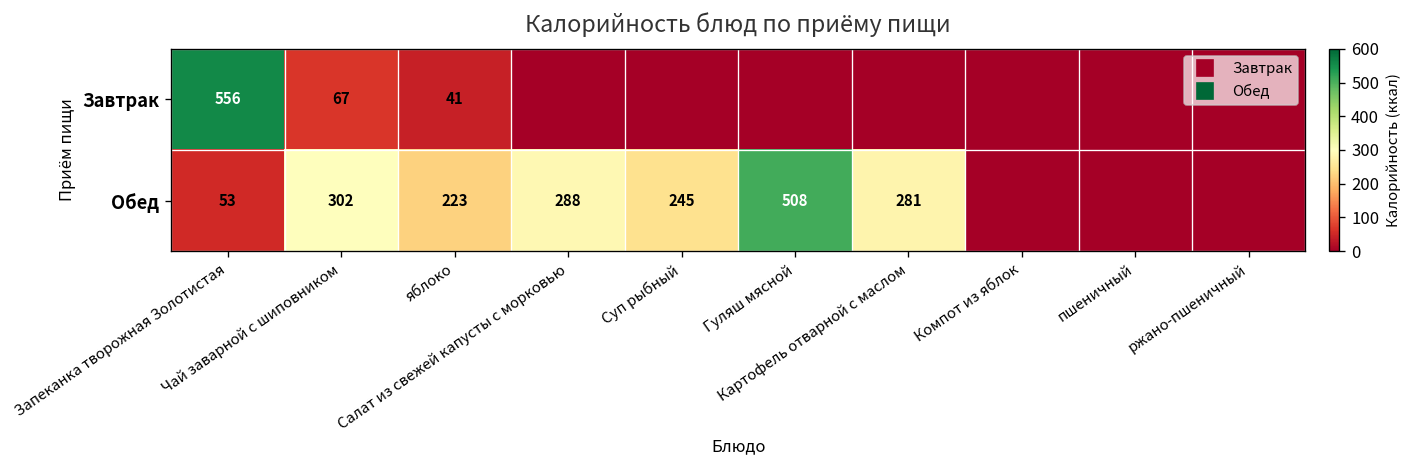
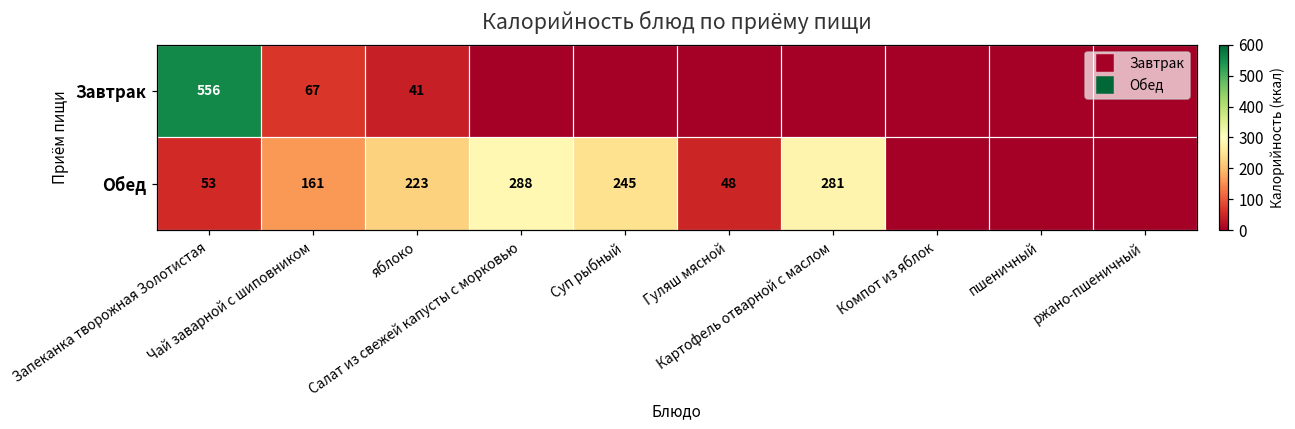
Обед, Чай заварной с шиповником: 302 -> 161
Обед, Гуляш мясной: 508 -> 48
